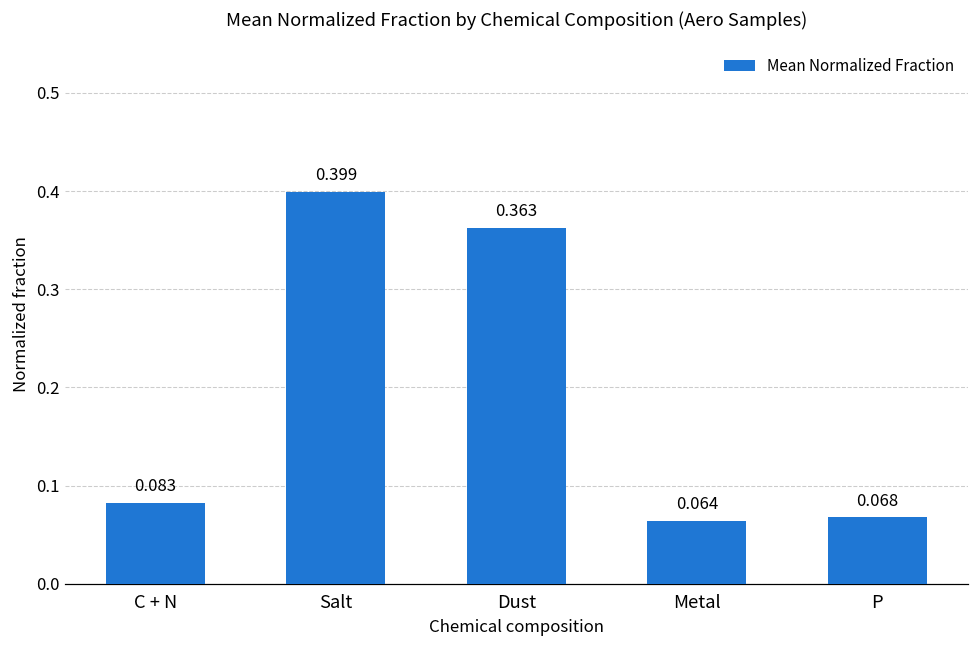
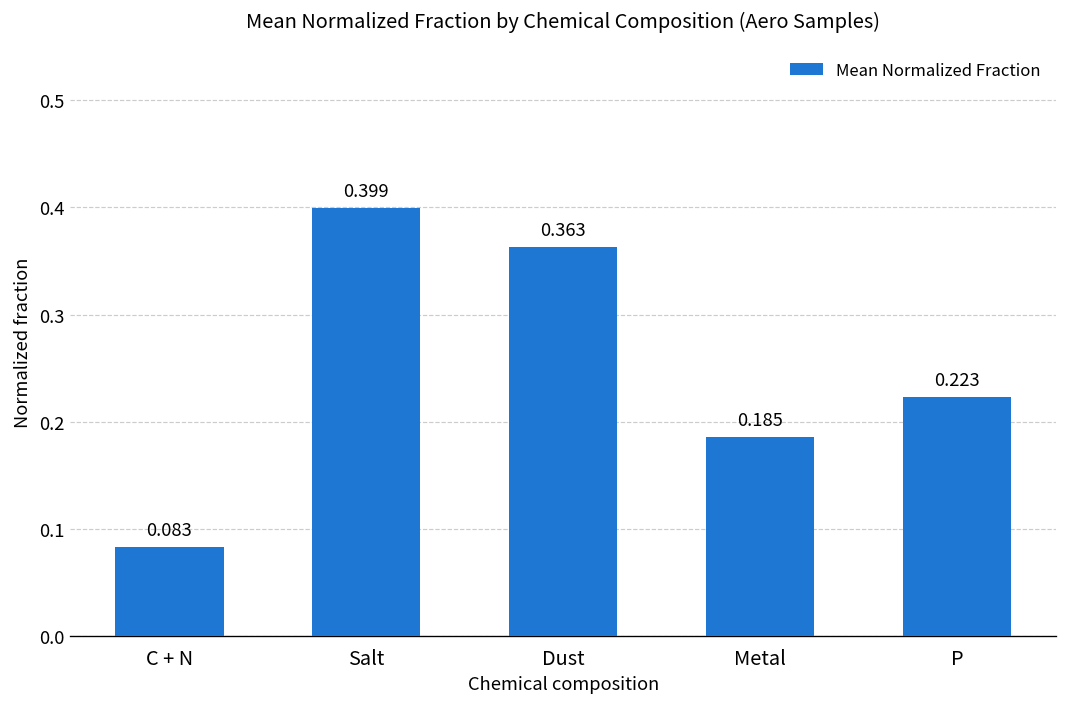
Metal: 0.064 -> 0.185
P: 0.068 -> 0.223
